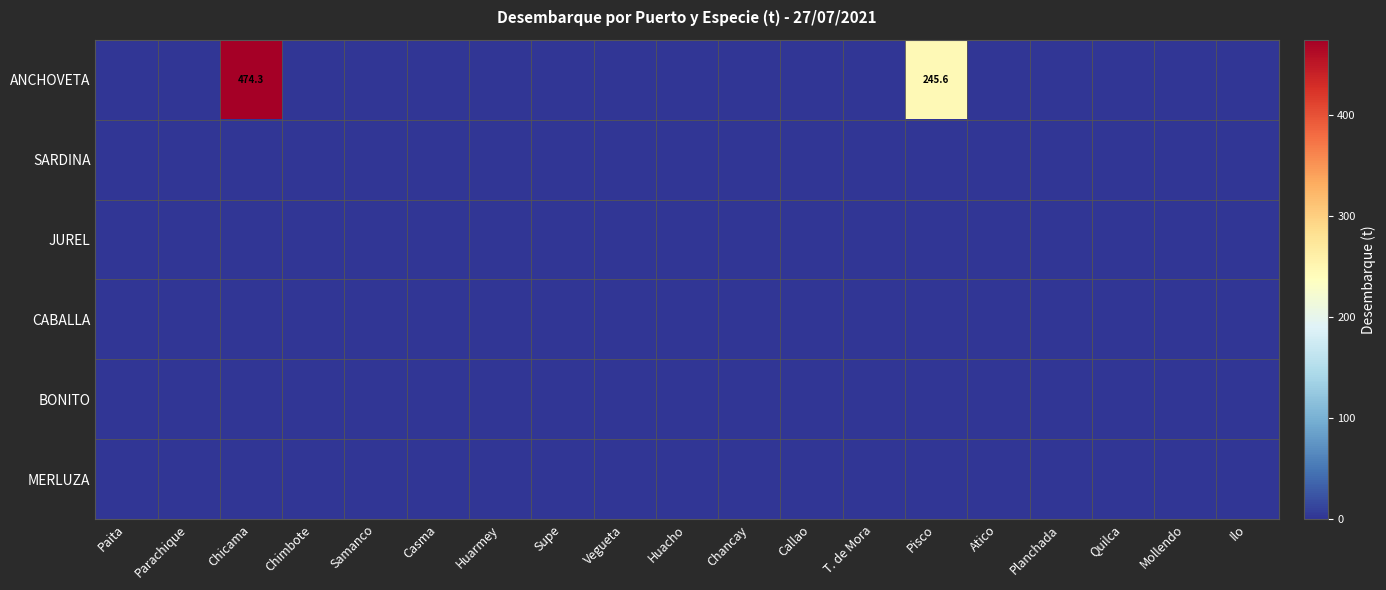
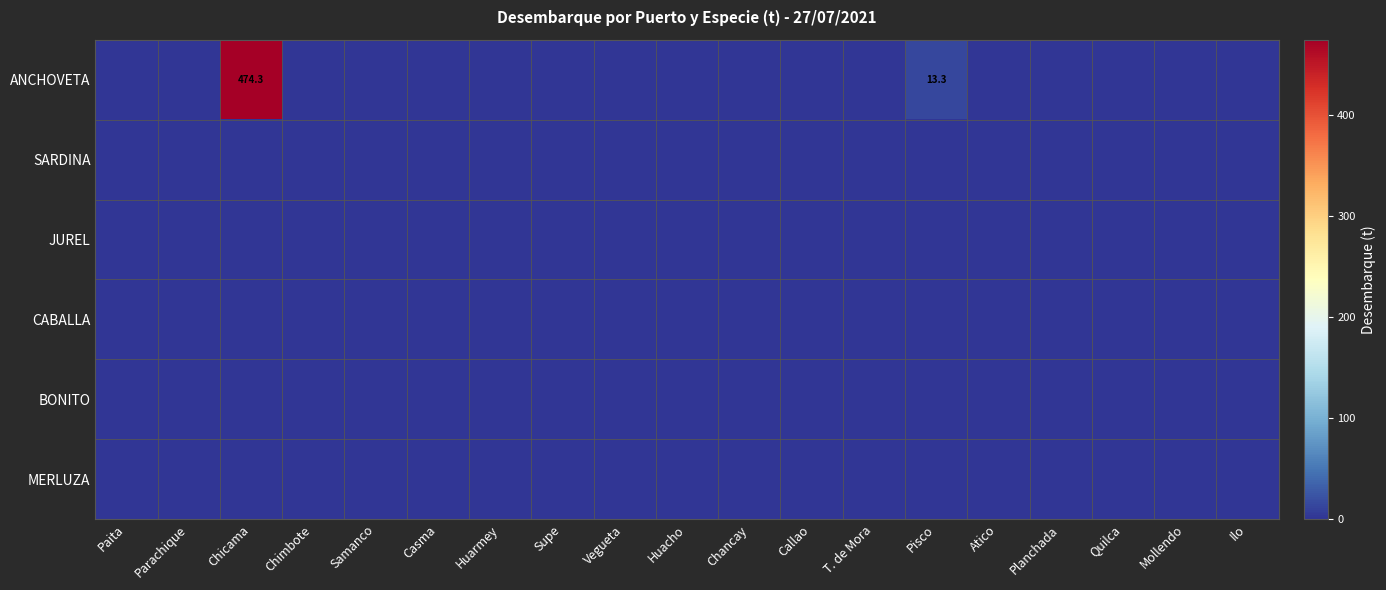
ANCHOVETA, Pisco: 245.6 -> 13.3
